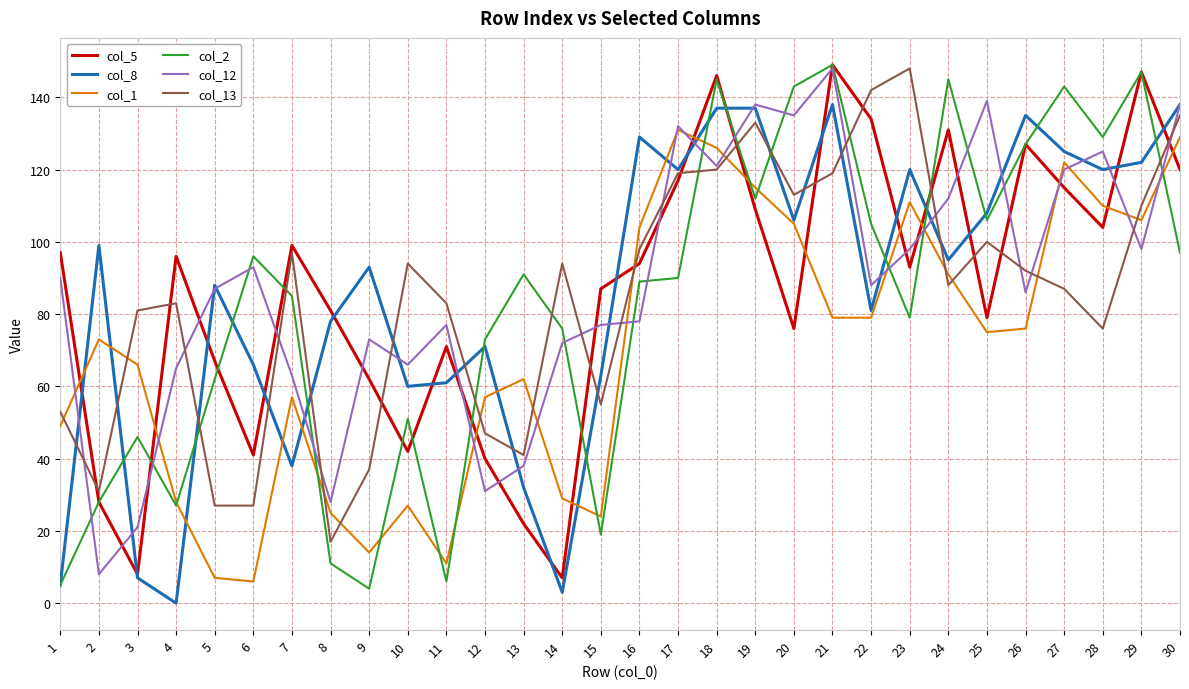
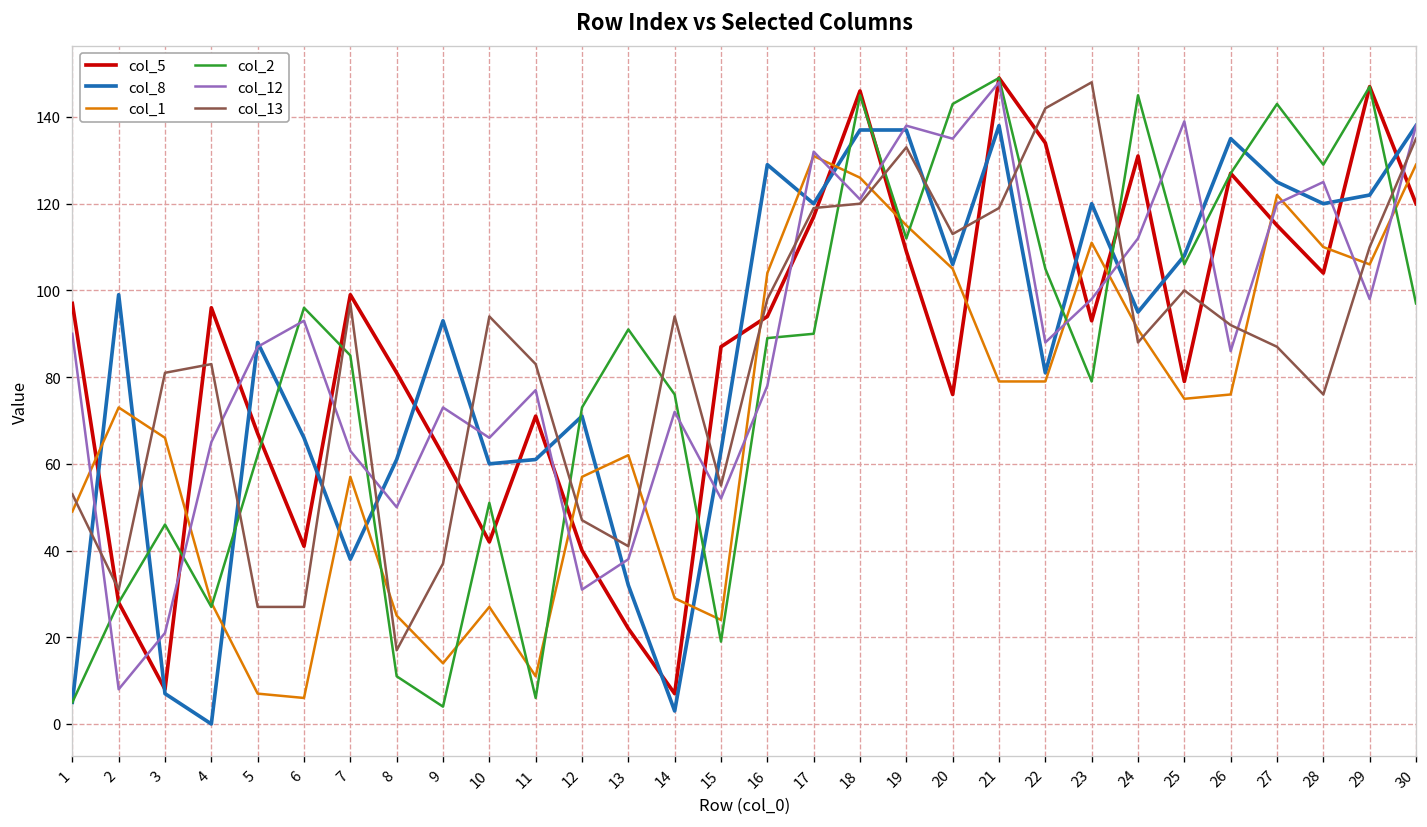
col_8, 8: 78 -> 61
col_12, 8: 28 -> 50
col_12, 15: 77 -> 52
